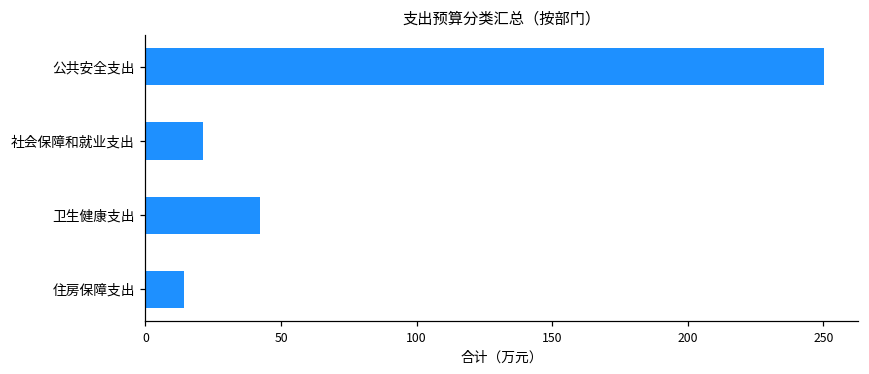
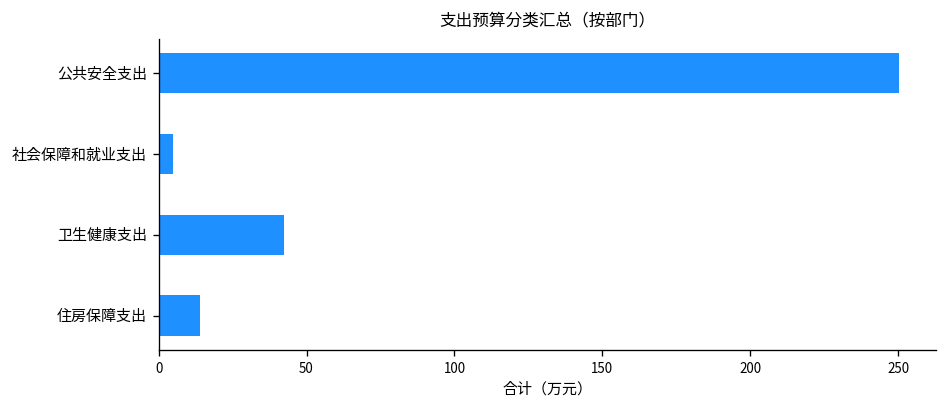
社会保障和就业支出: 21 -> 5
